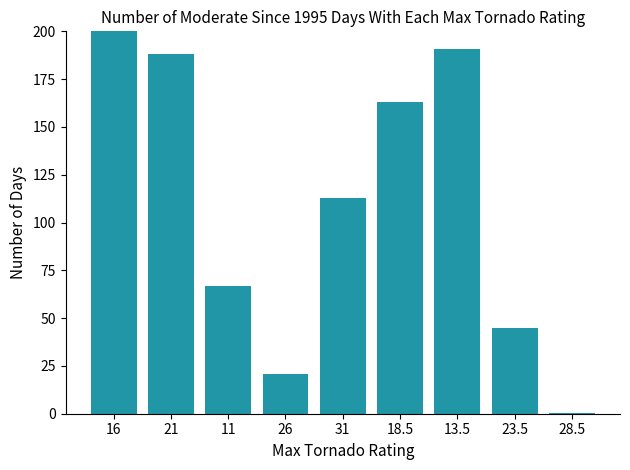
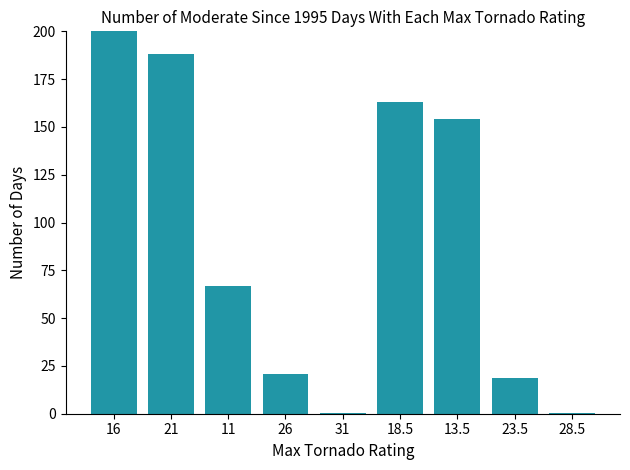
31: 113 -> 0
13.5: 191 -> 154
23.5: 45 -> 19
